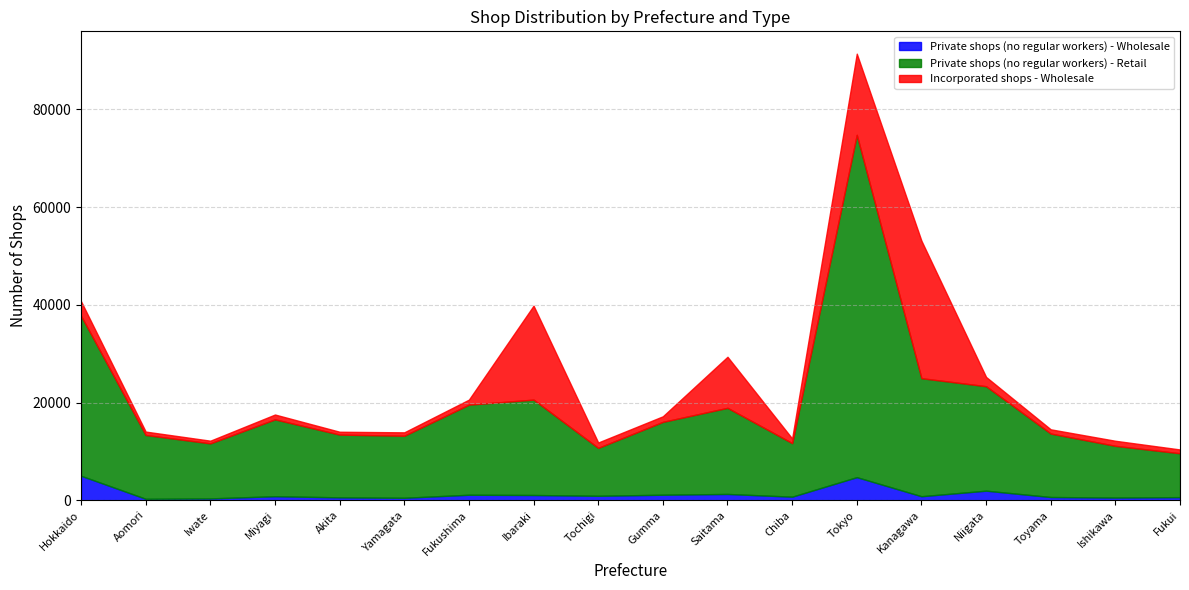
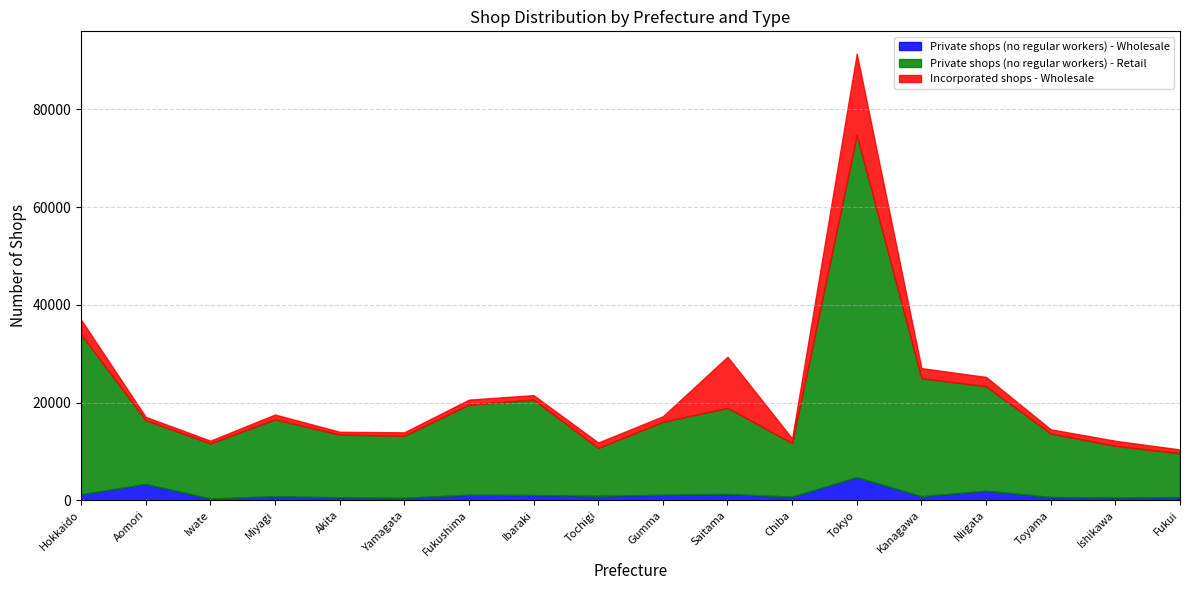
Private shops (no regular workers) - Wholesale, Hokkaido: 5000 -> 1000
Private shops (no regular workers) - Wholesale, Aomori: 0 -> 3000
Incorporated shops - Wholesale, Ibaraki: 19000 -> 1000
Incorporated shops - Wholesale, Kanagawa: 28000 -> 2000
